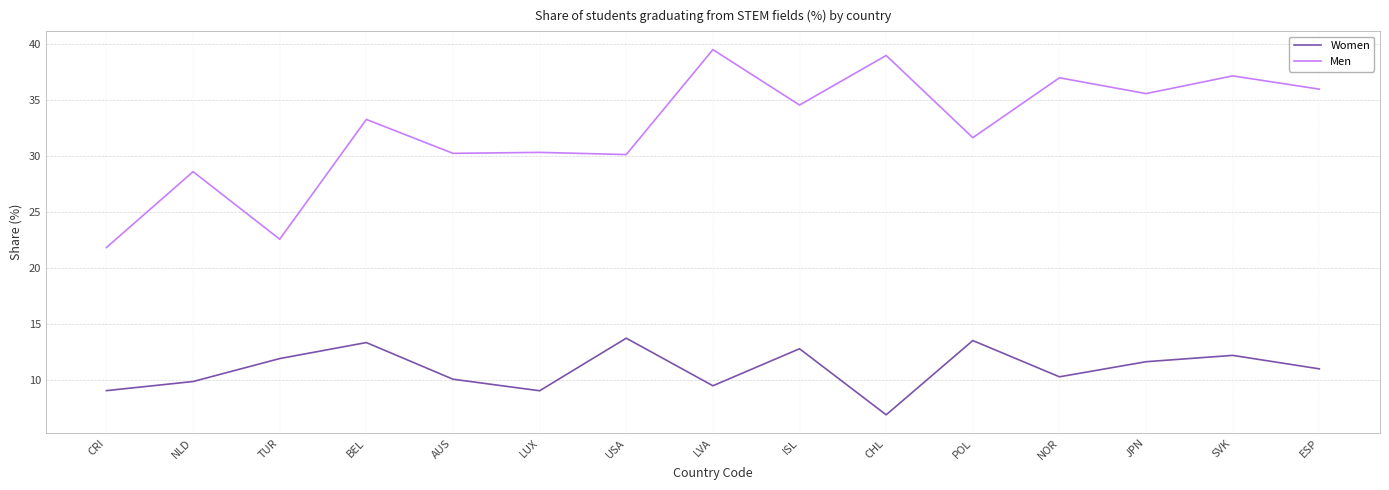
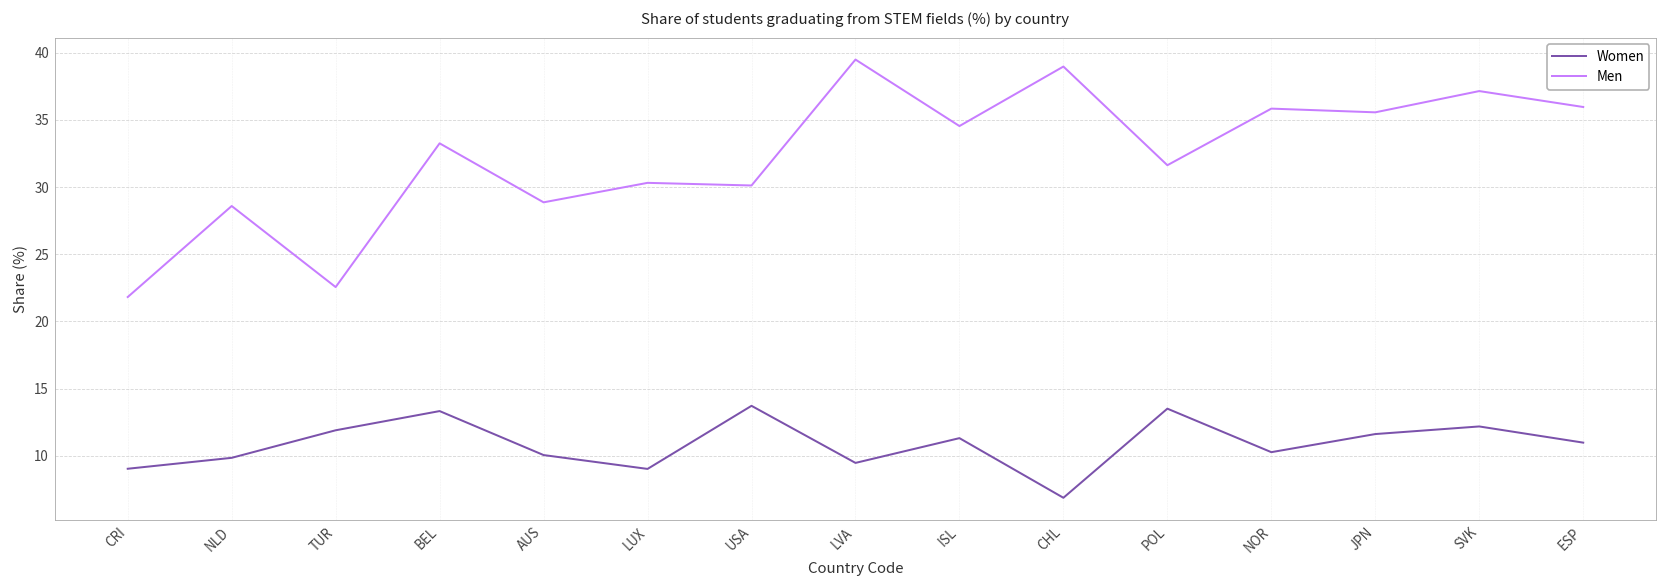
Men, AUS: 30.2 -> 28.9
Women, ISL: 12.8 -> 11.3
Men, NOR: 37.0 -> 35.8
